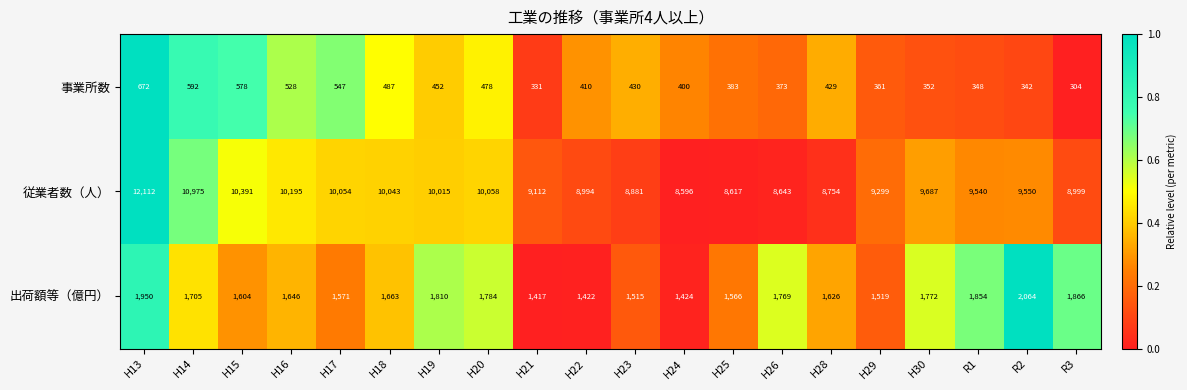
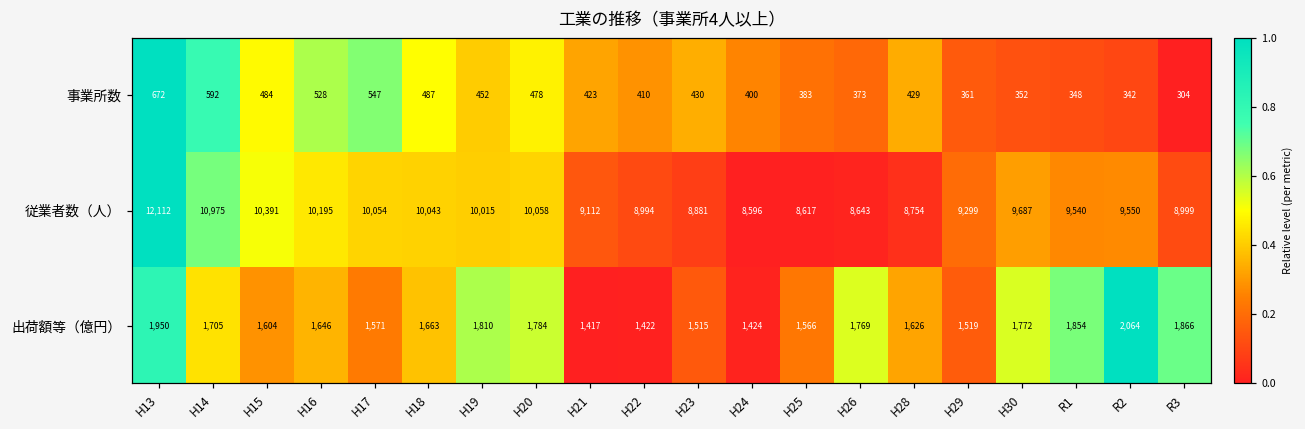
事業所数, H15: 578 -> 484
事業所数, H21: 331 -> 423
